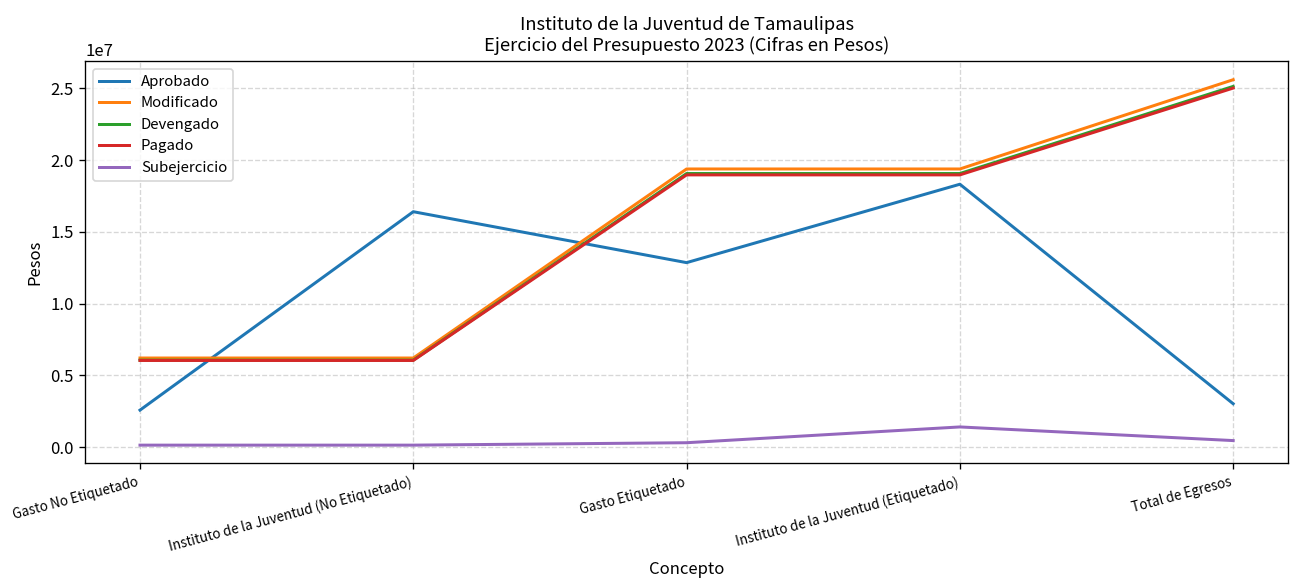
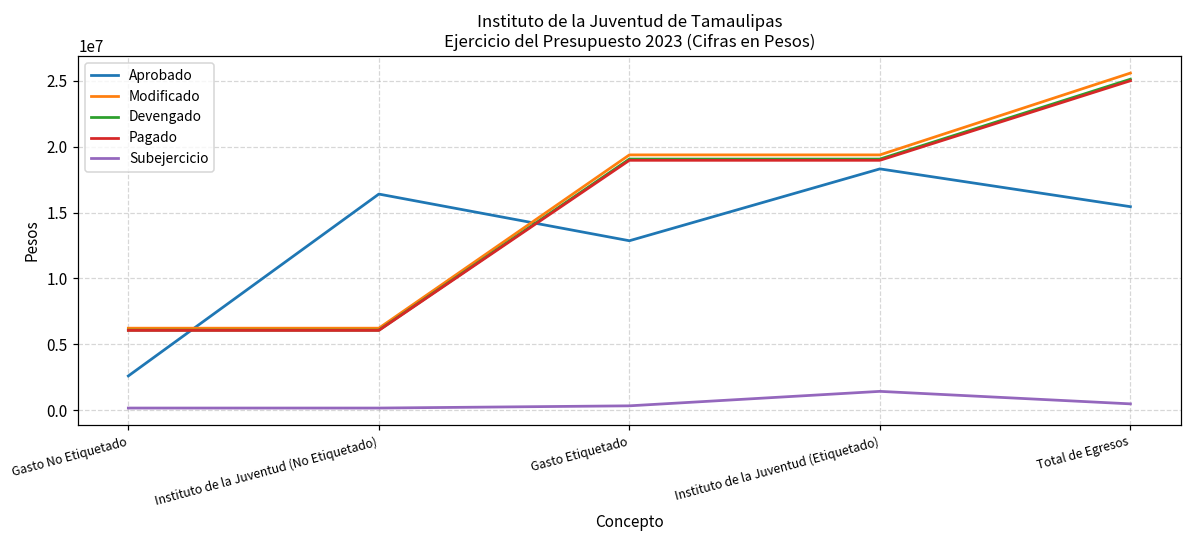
Aprobado, Total de Egresos: 3000000 -> 15400000
